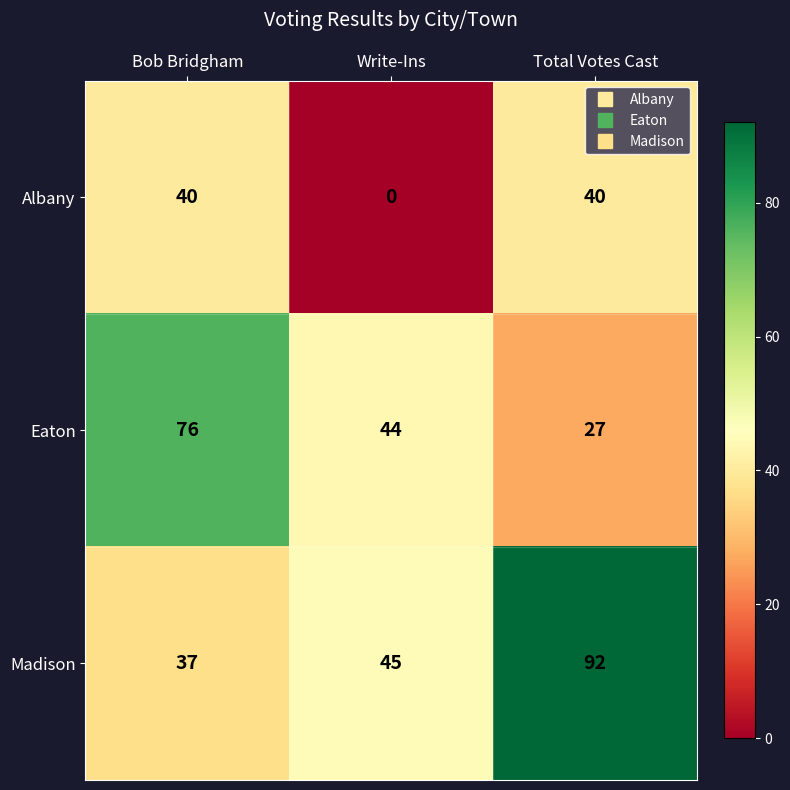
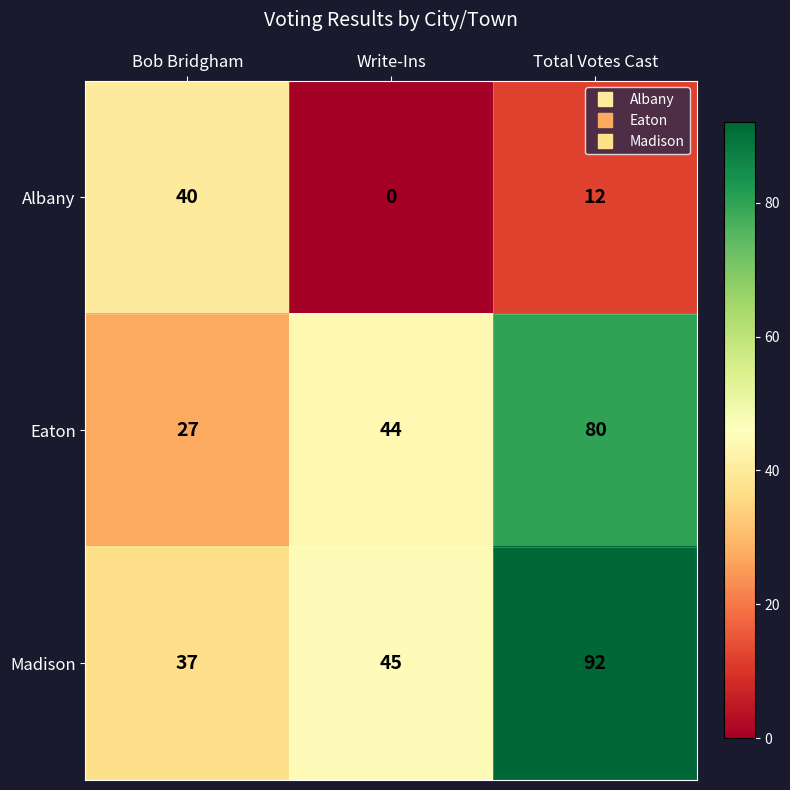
Albany, Total Votes Cast: 40 -> 12
Eaton, Bob Bridgham: 76 -> 27
Eaton, Total Votes Cast: 27 -> 80
